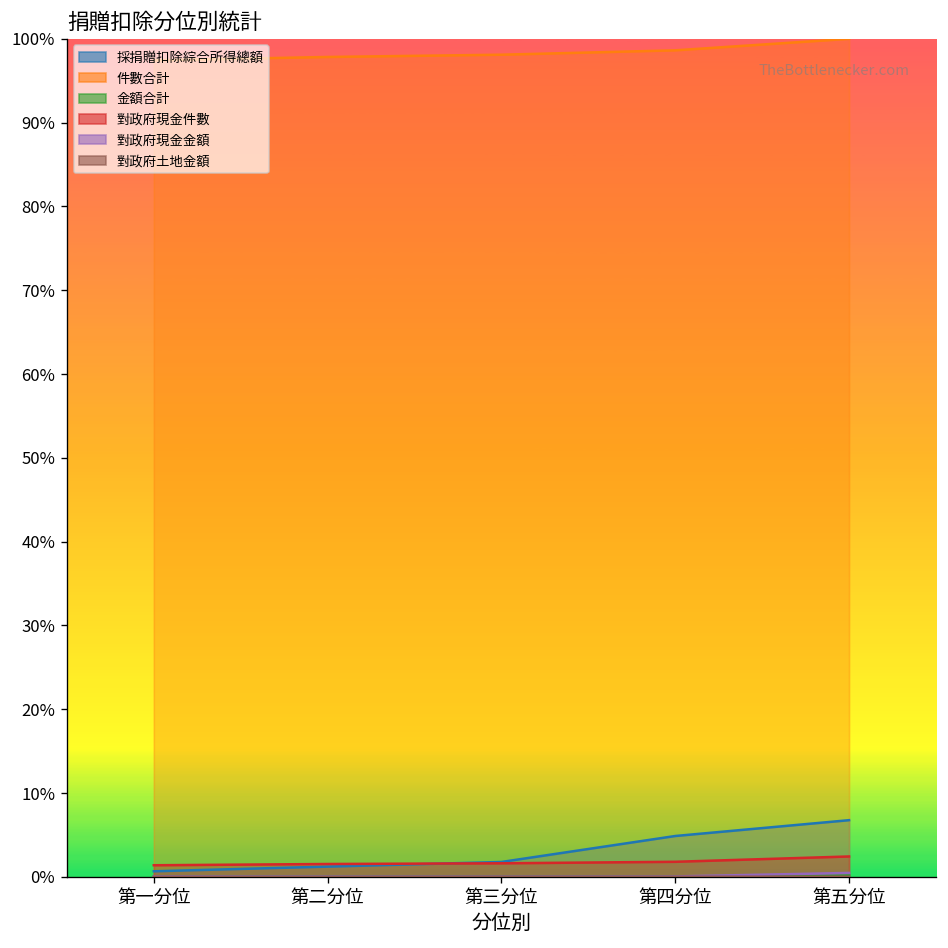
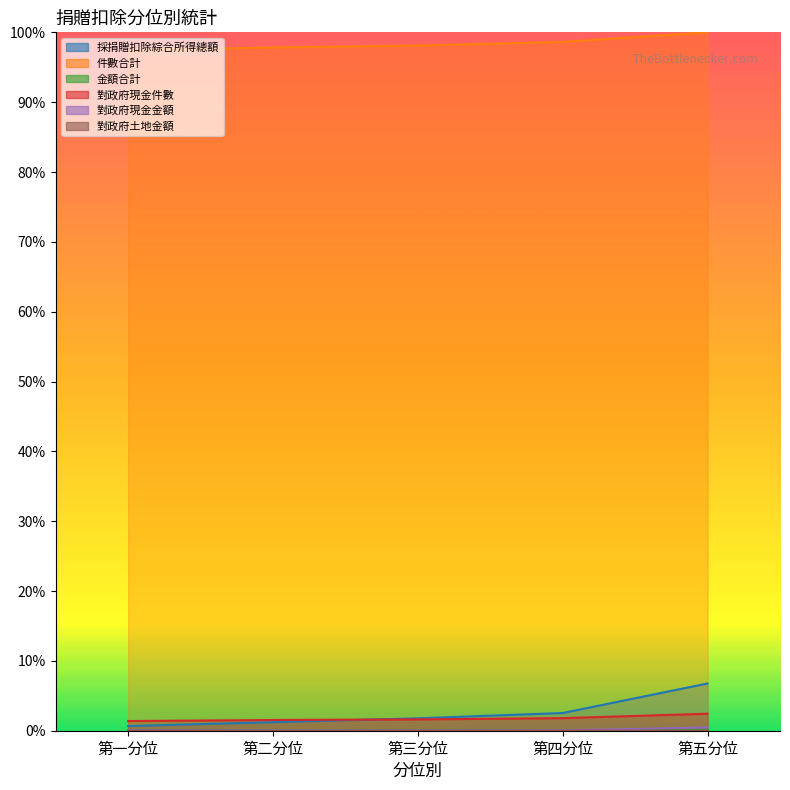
採捐贈扣除綜合所得總額, 第四分位: 5% -> 3%
